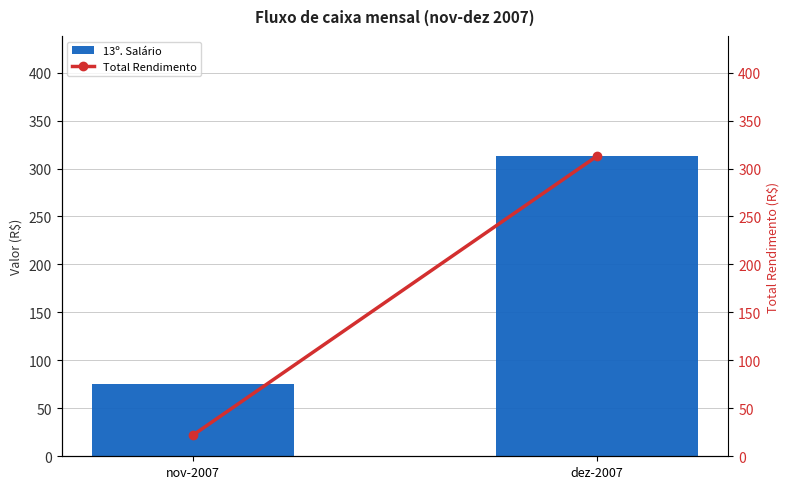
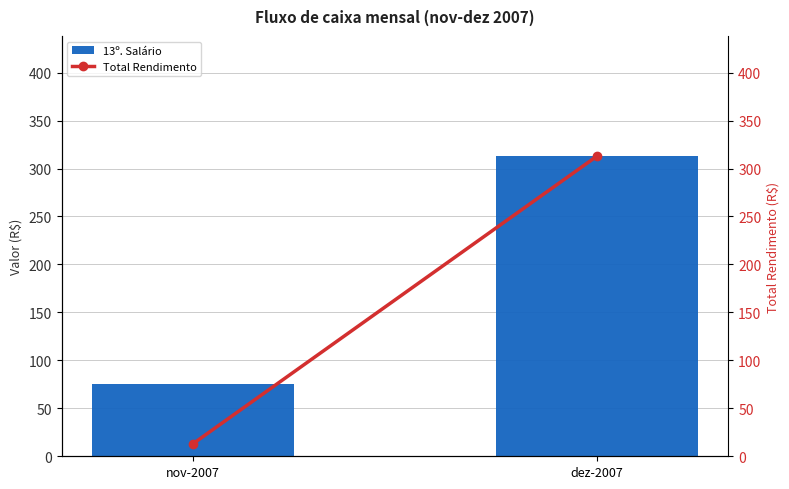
Total Rendimento, nov-2007: 20 -> 10
